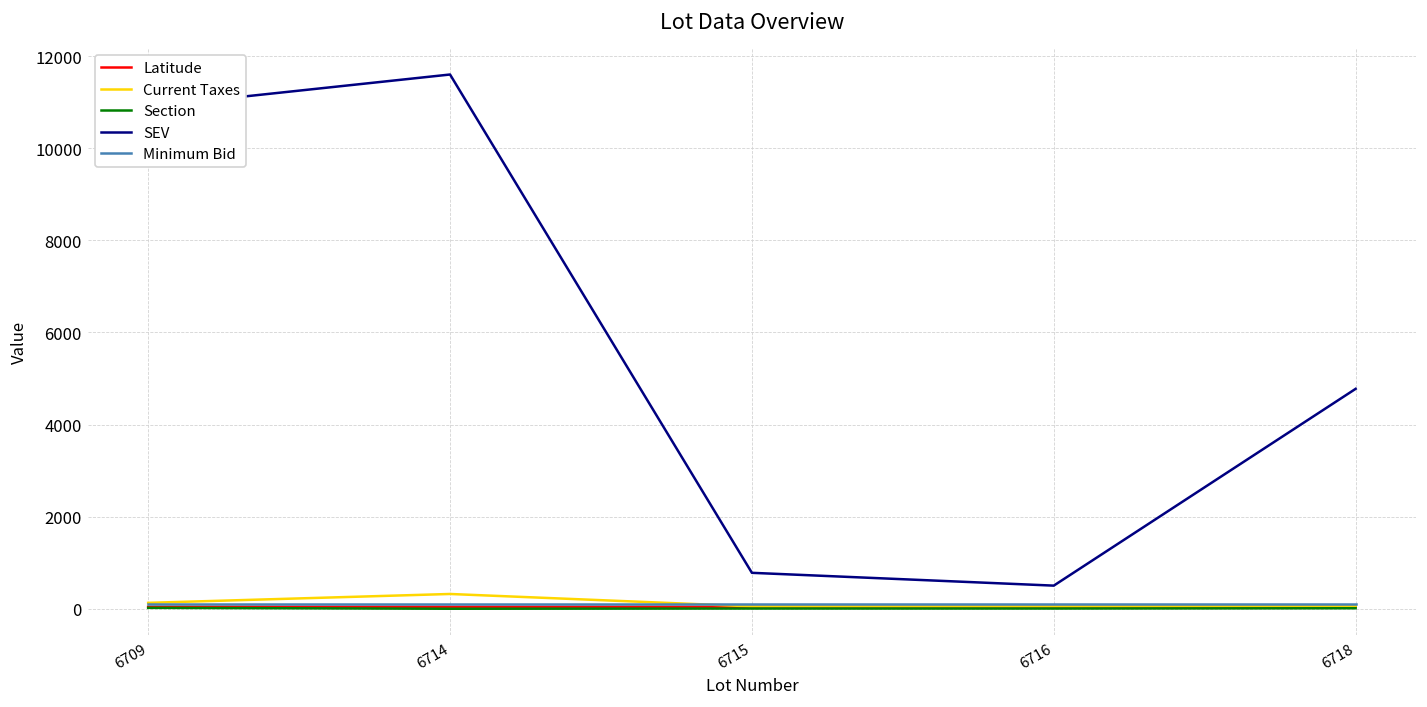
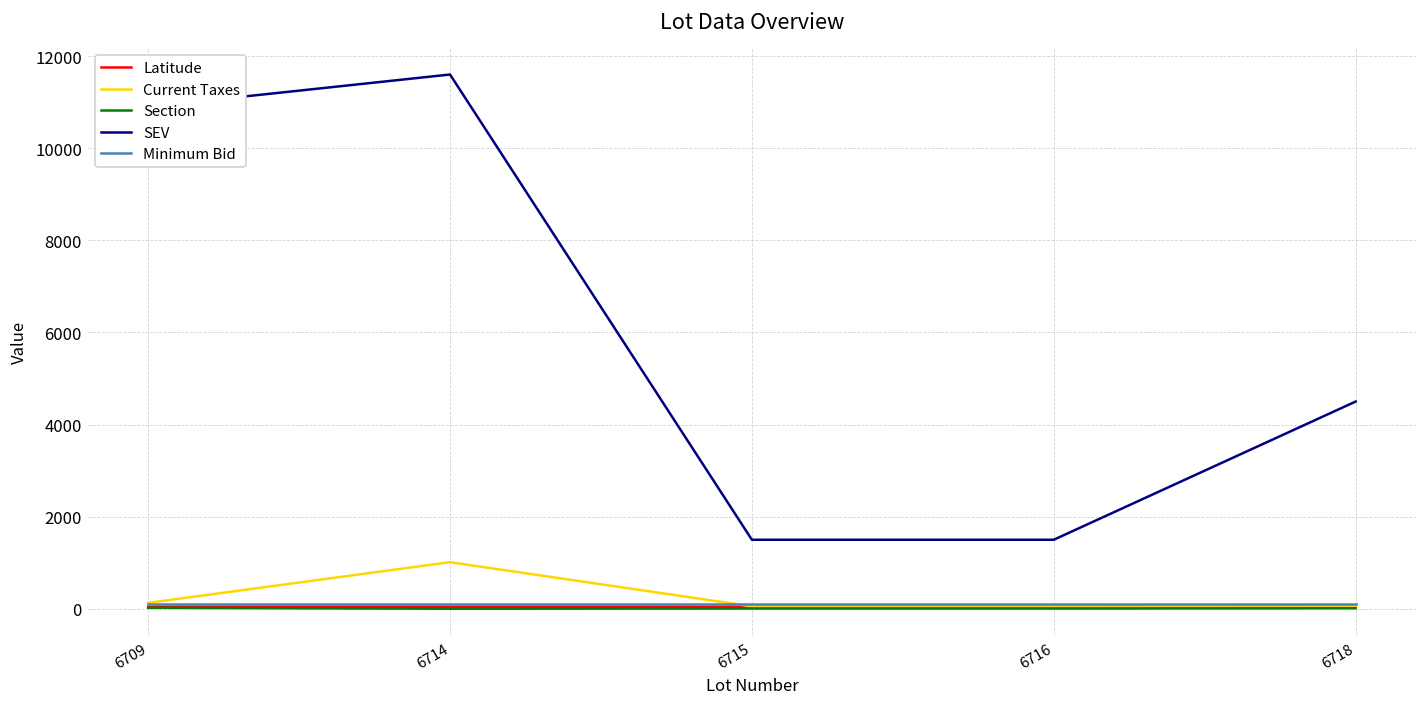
Current Taxes, 6714: 300 -> 1000
SEV, 6715: 800 -> 1500
SEV, 6716: 500 -> 1500
SEV, 6718: 4800 -> 4500
